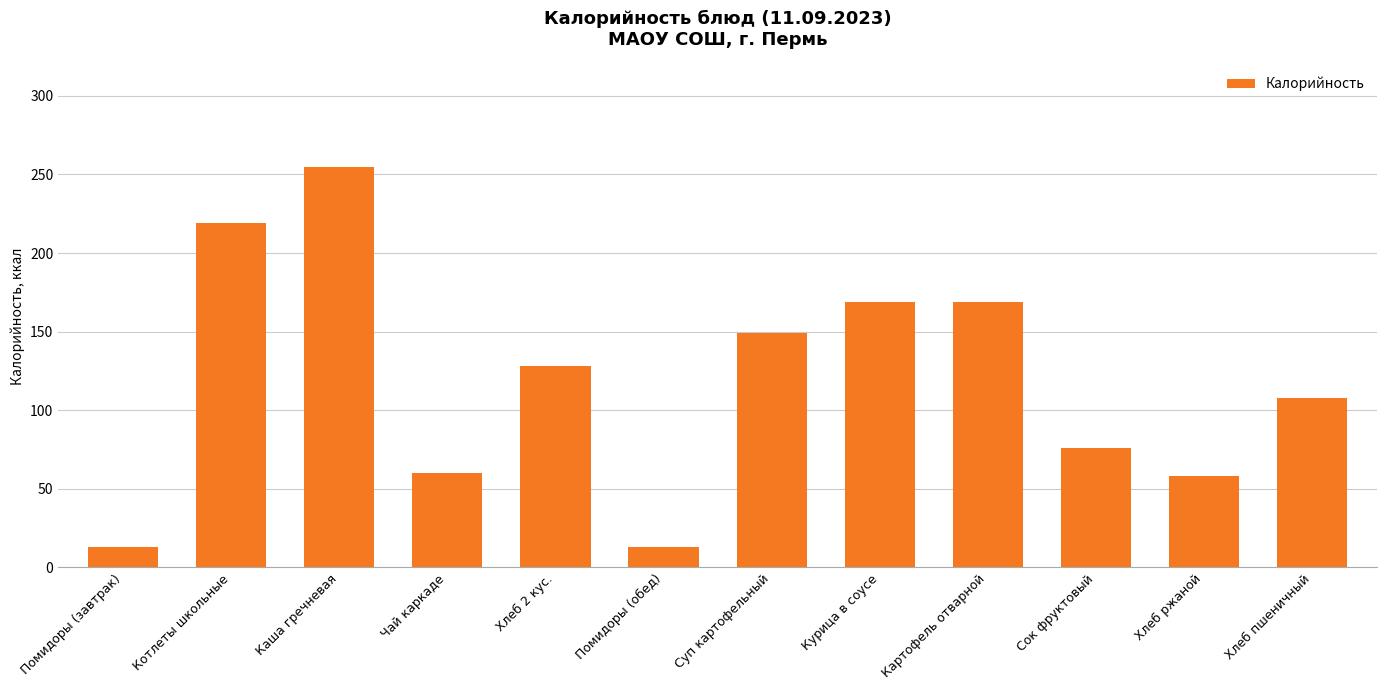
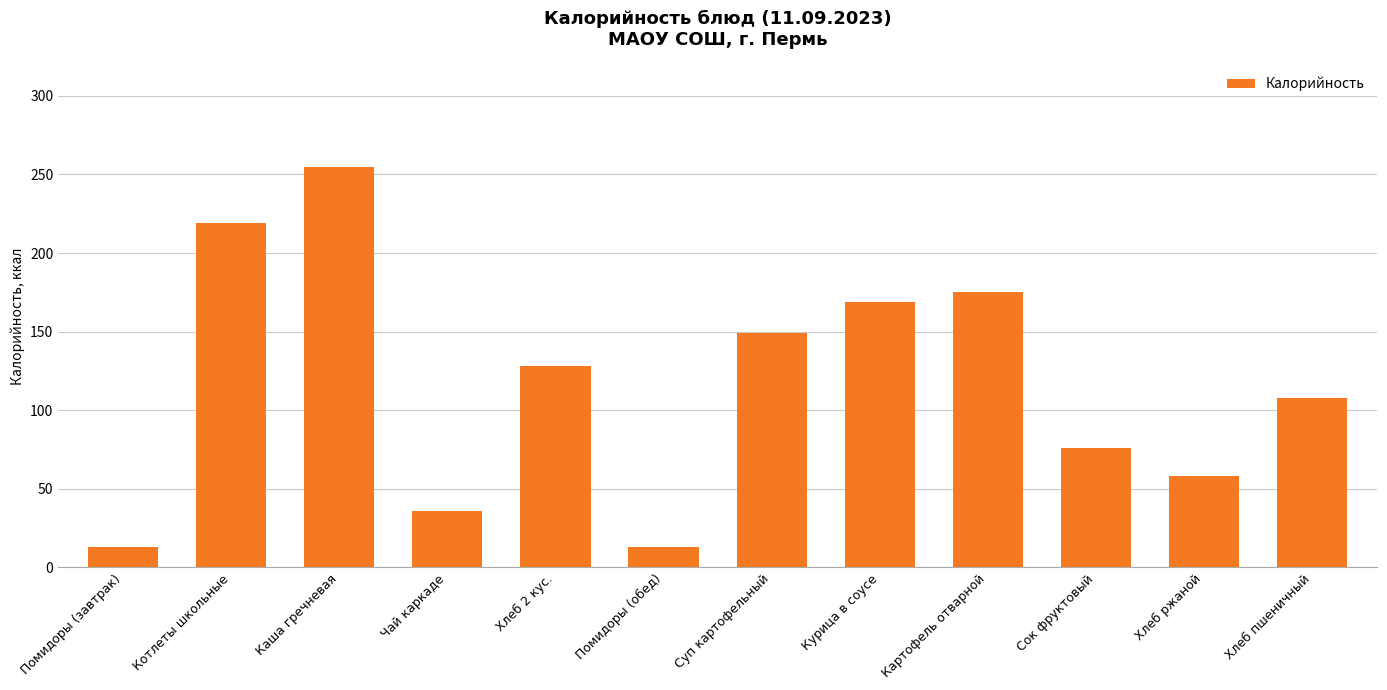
Чай каркаде: 60 -> 36
Картофель отварной: 169 -> 175
